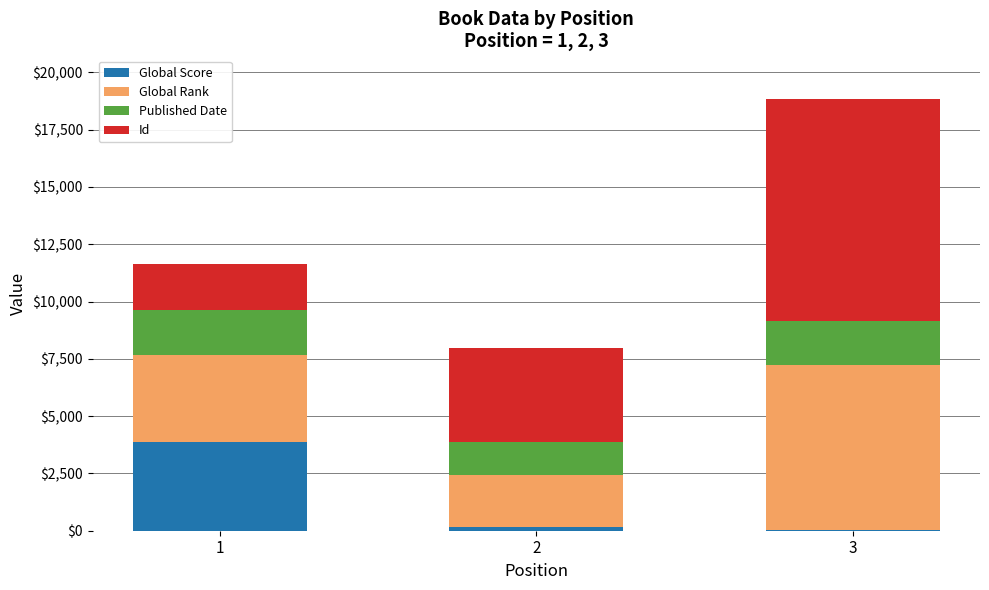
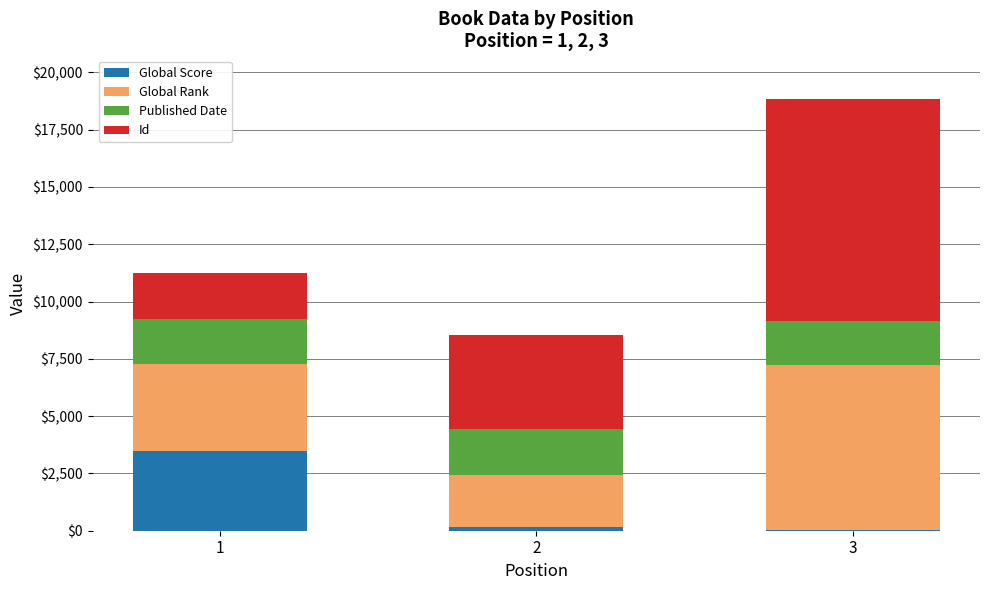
Global Score, 1: $3,900 -> $3,500
Published Date, 2: $1,400 -> $2,000
